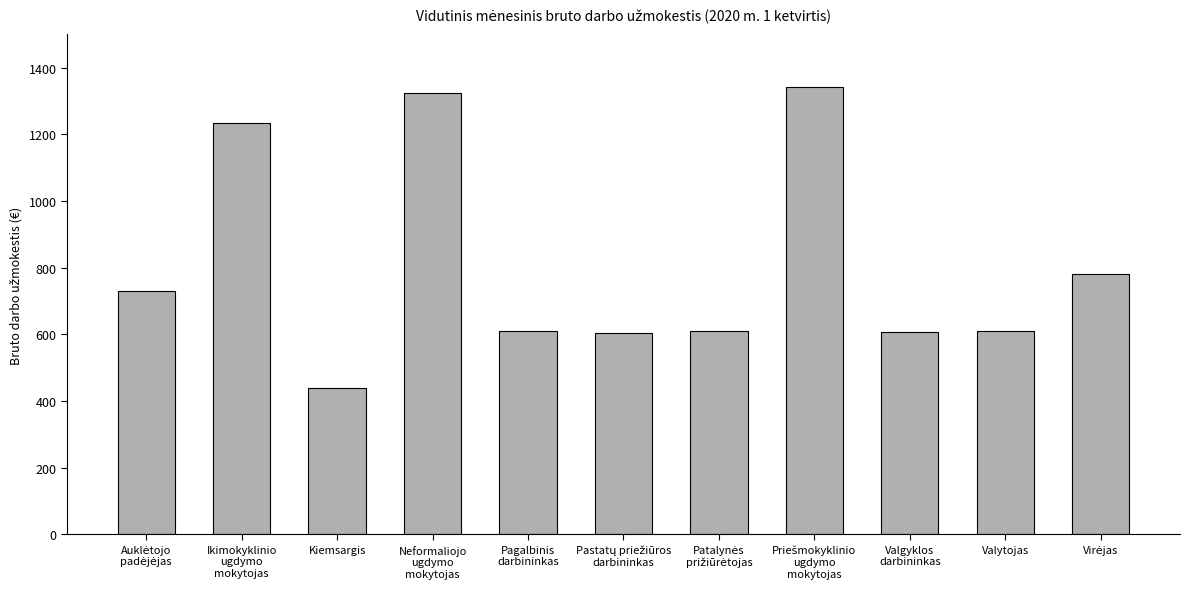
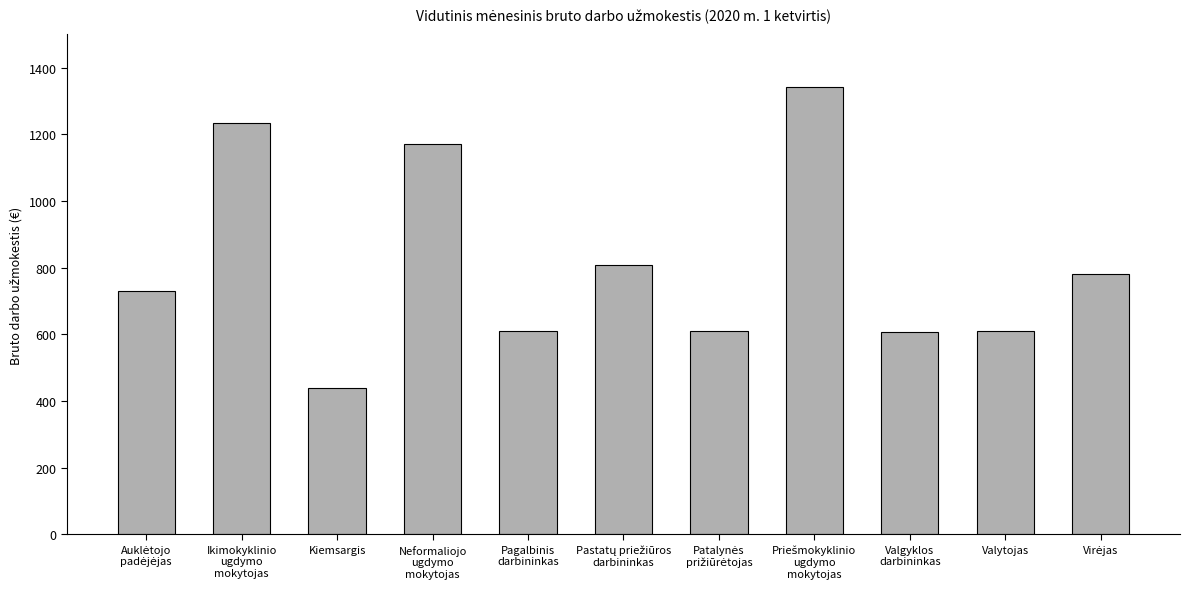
Neformaliojo ugdymo mokytojas: 1330 -> 1170
Pastatų priežiūros darbininkas: 610 -> 810
